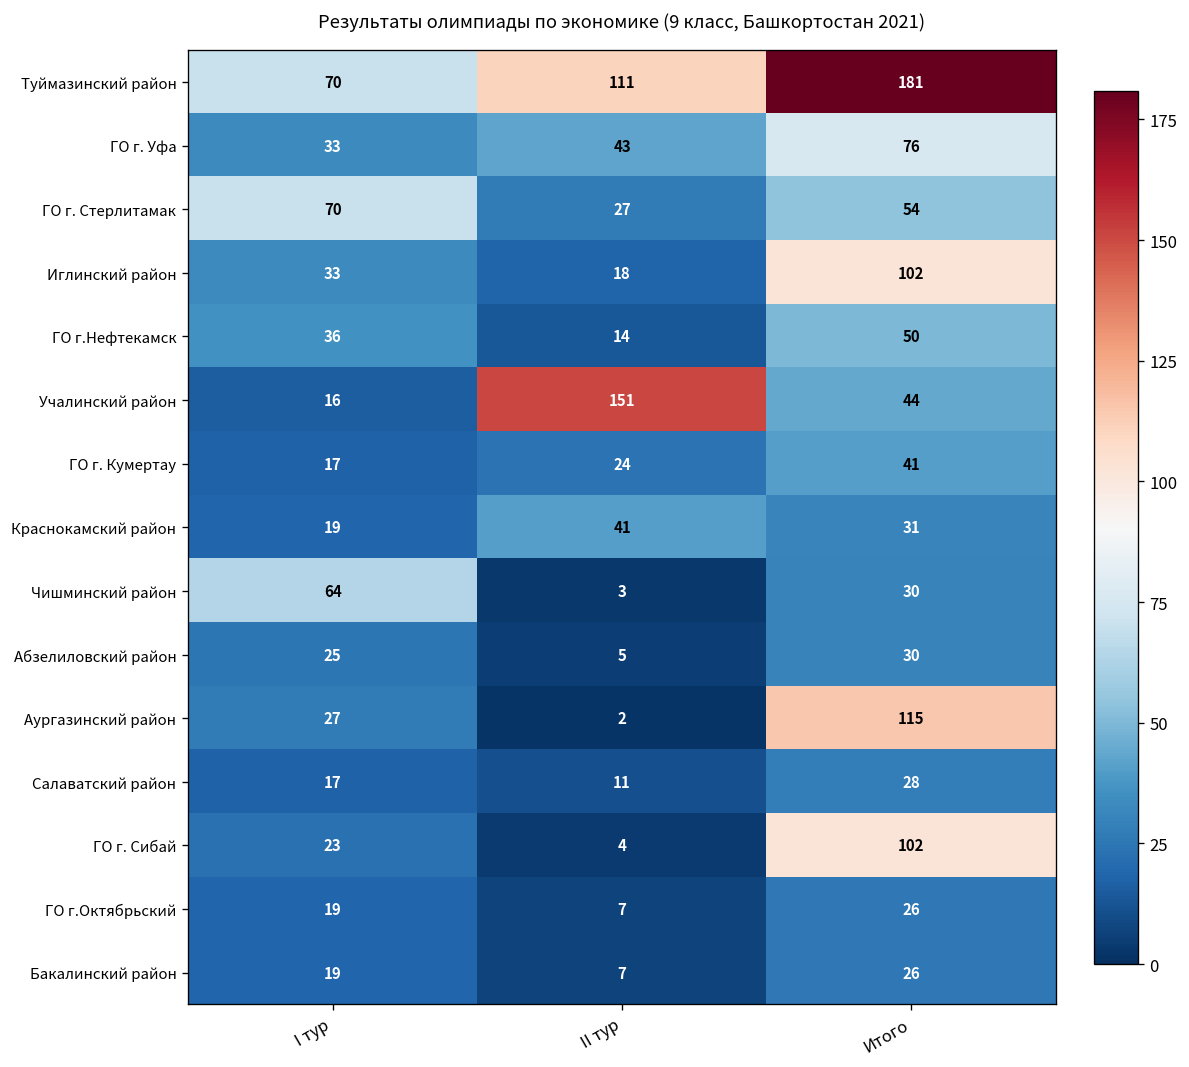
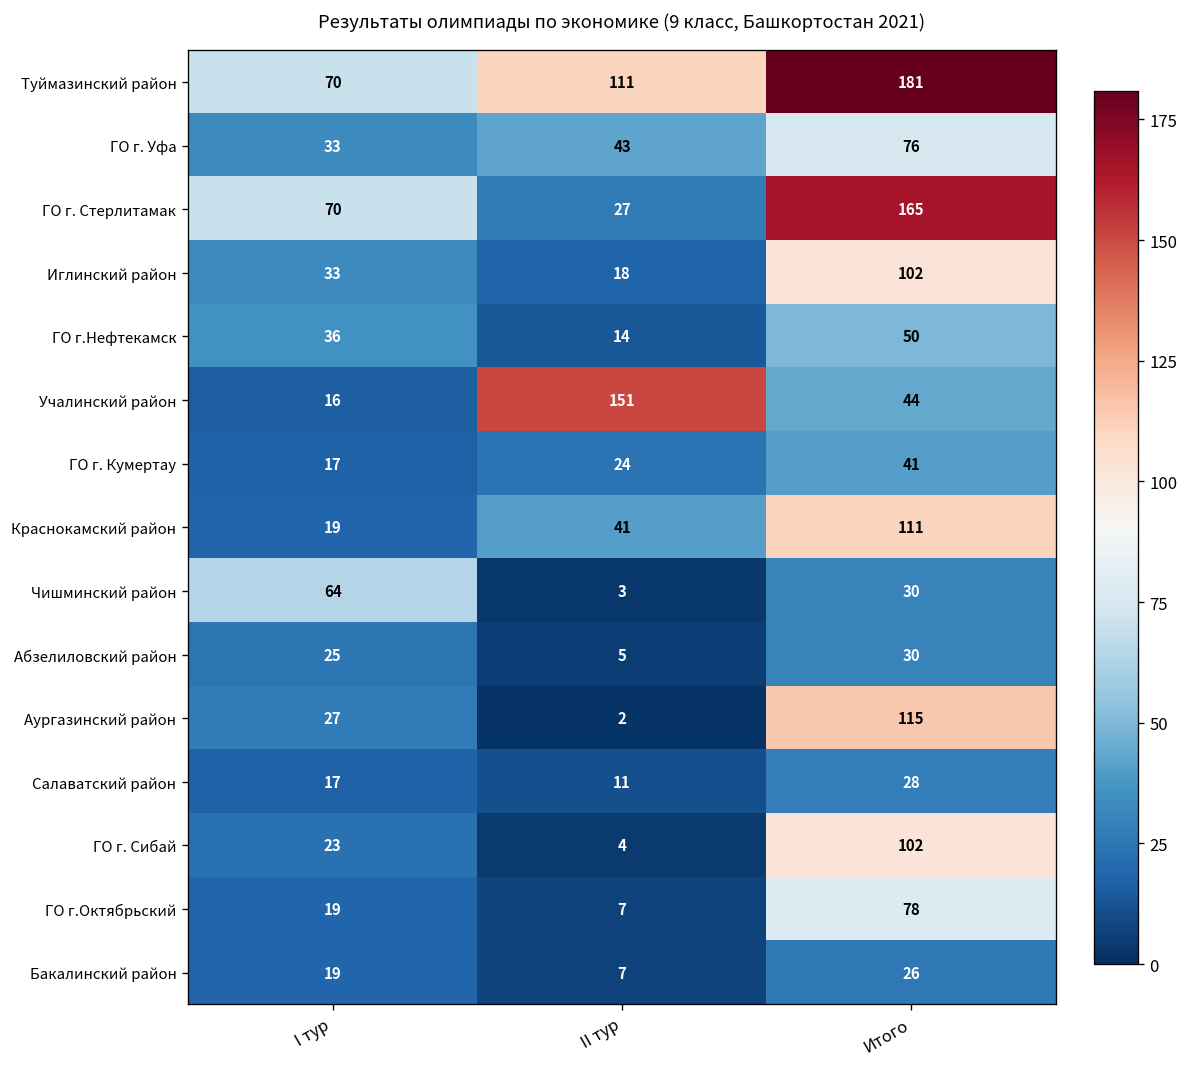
ГО г. Стерлитамак, Итого: 54 -> 165
Краснокамский район, Итого: 31 -> 111
ГО г.Октябрьский, Итого: 26 -> 78
